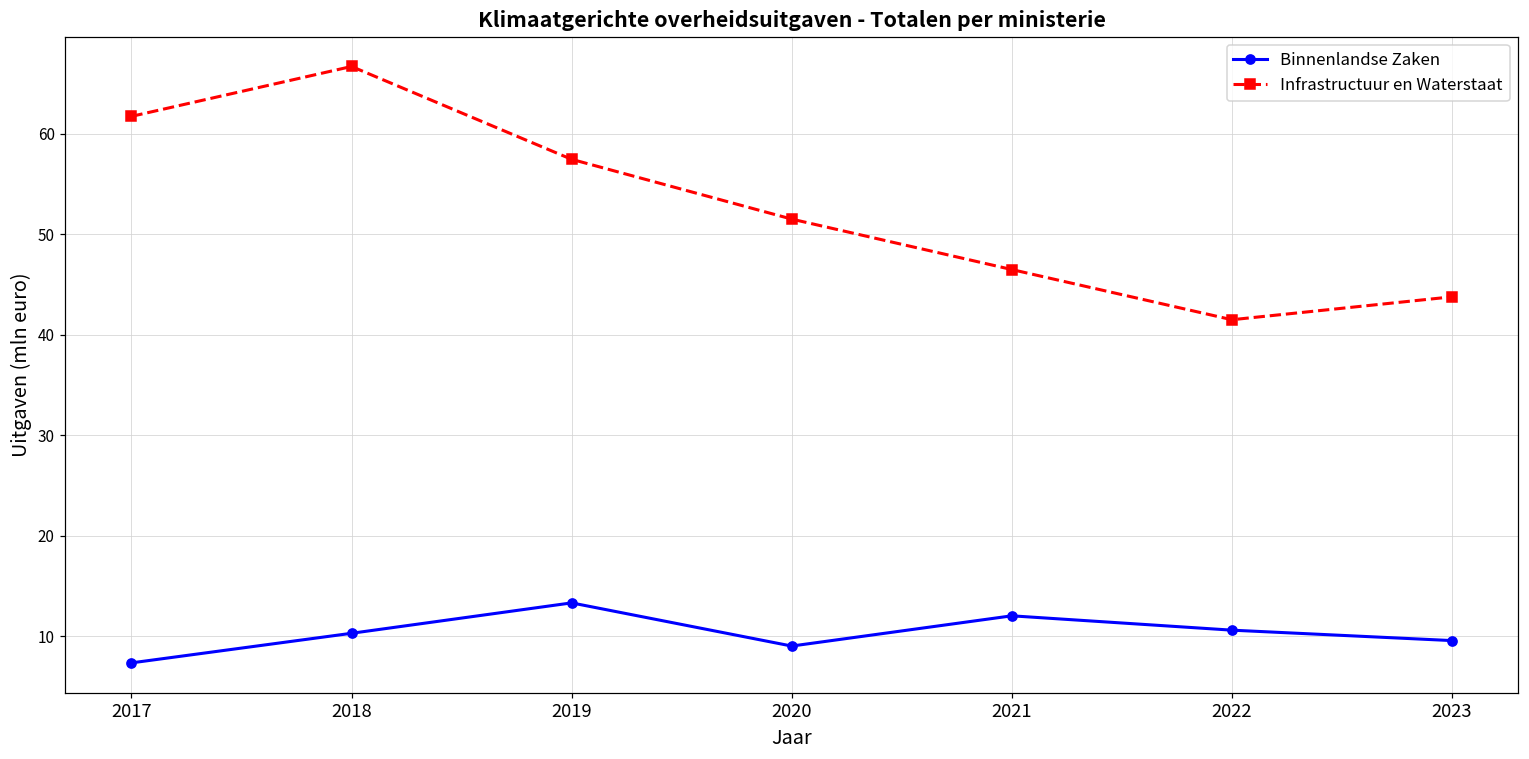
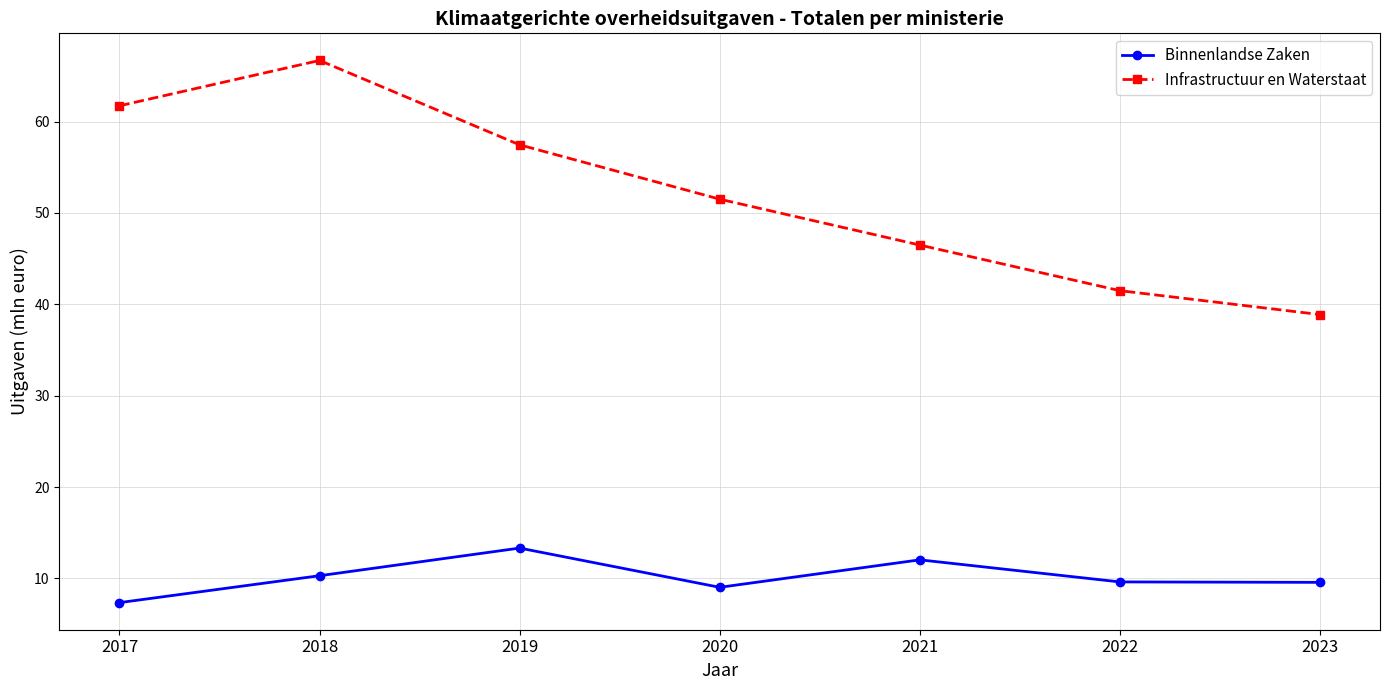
Binnenlandse Zaken, 2022: 11 -> 10
Infrastructuur en Waterstaat, 2023: 44 -> 39
